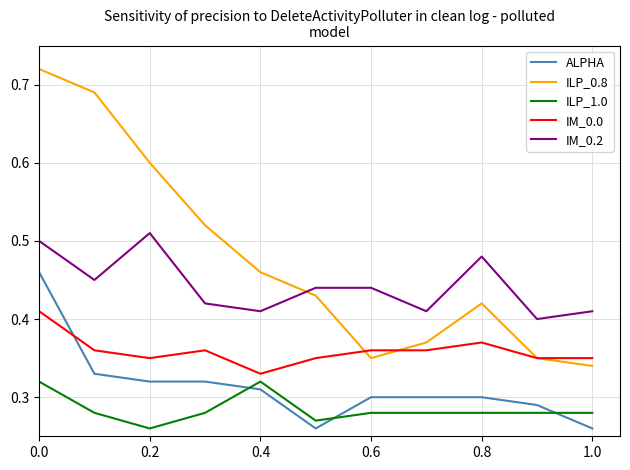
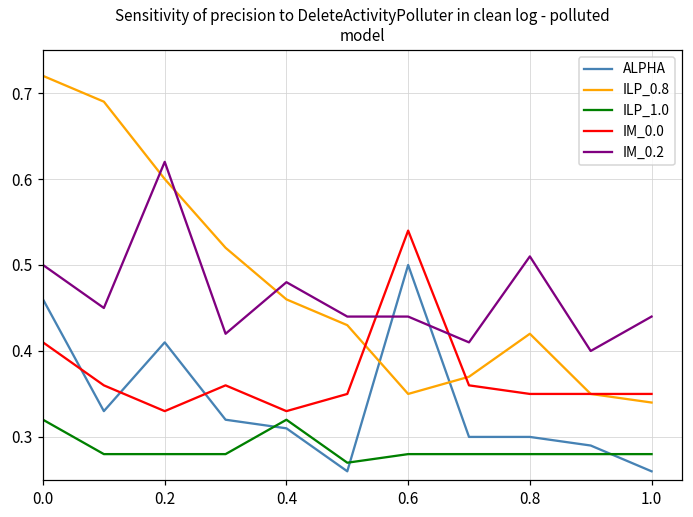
ALPHA, 0.2: 0.32 -> 0.41
ILP_1.0, 0.2: 0.26 -> 0.28
IM_0.0, 0.2: 0.35 -> 0.33
IM_0.2, 0.2: 0.51 -> 0.62
IM_0.2, 0.4: 0.41 -> 0.48
ALPHA, 0.6: 0.3 -> 0.5
IM_0.0, 0.6: 0.36 -> 0.54
IM_0.0, 0.8: 0.37 -> 0.35
IM_0.2, 0.8: 0.48 -> 0.51
IM_0.2, 1.0: 0.41 -> 0.44
